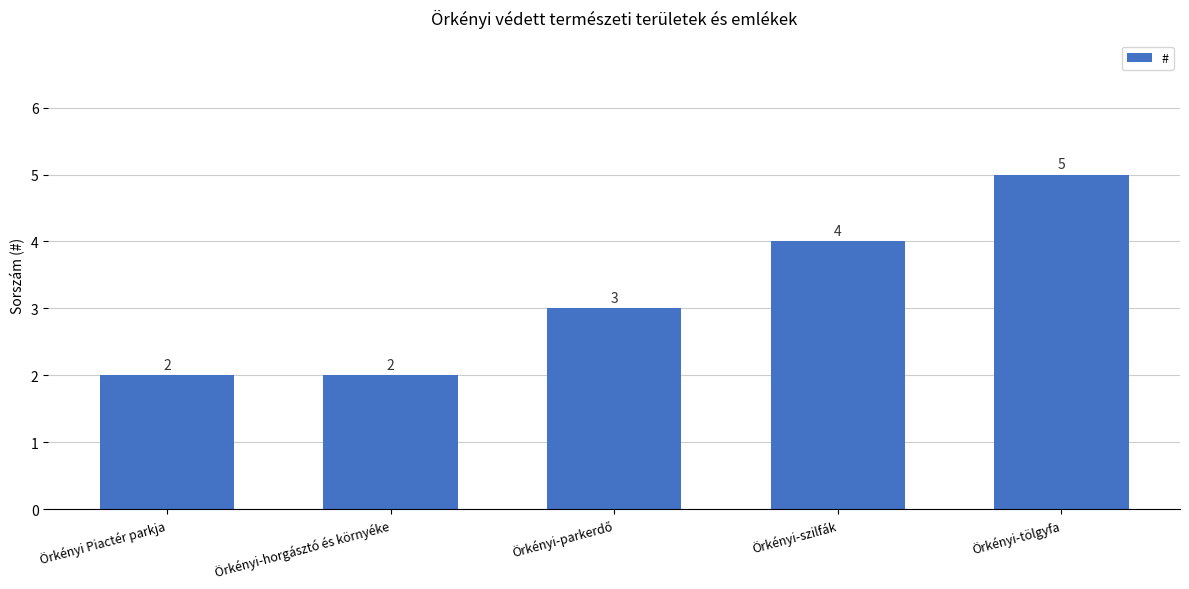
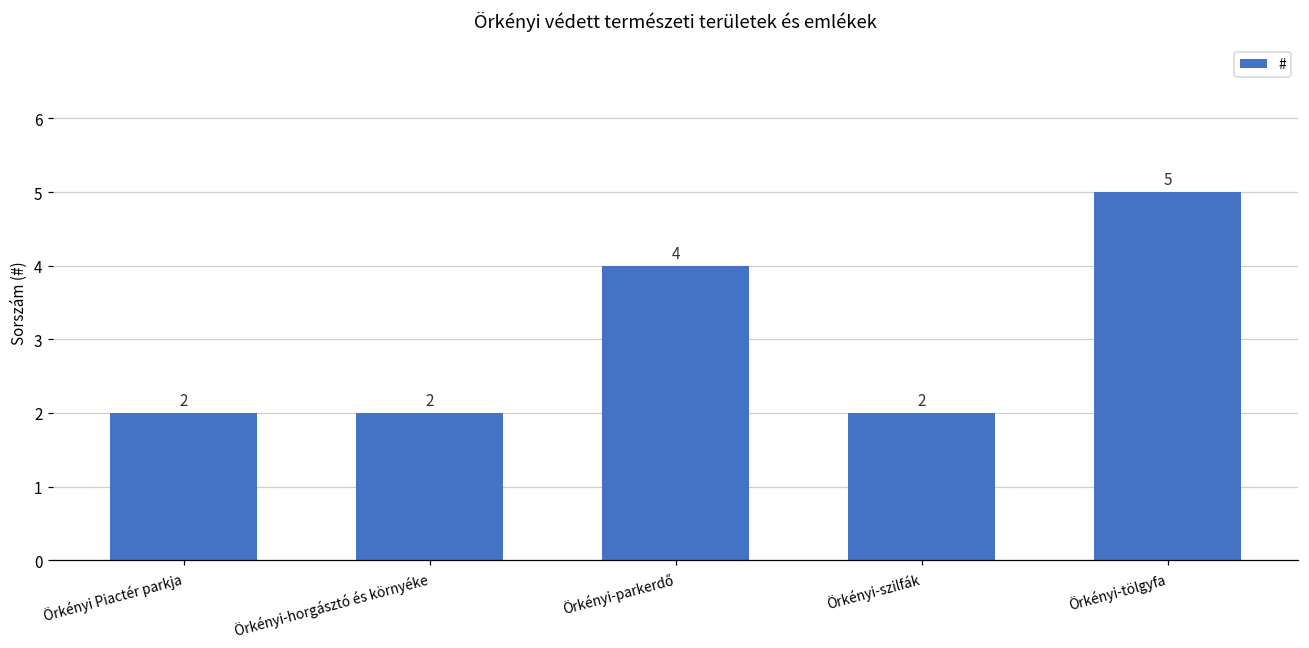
Örkényi-parkerdő: 3 -> 4
Örkényi-szilfák: 4 -> 2
